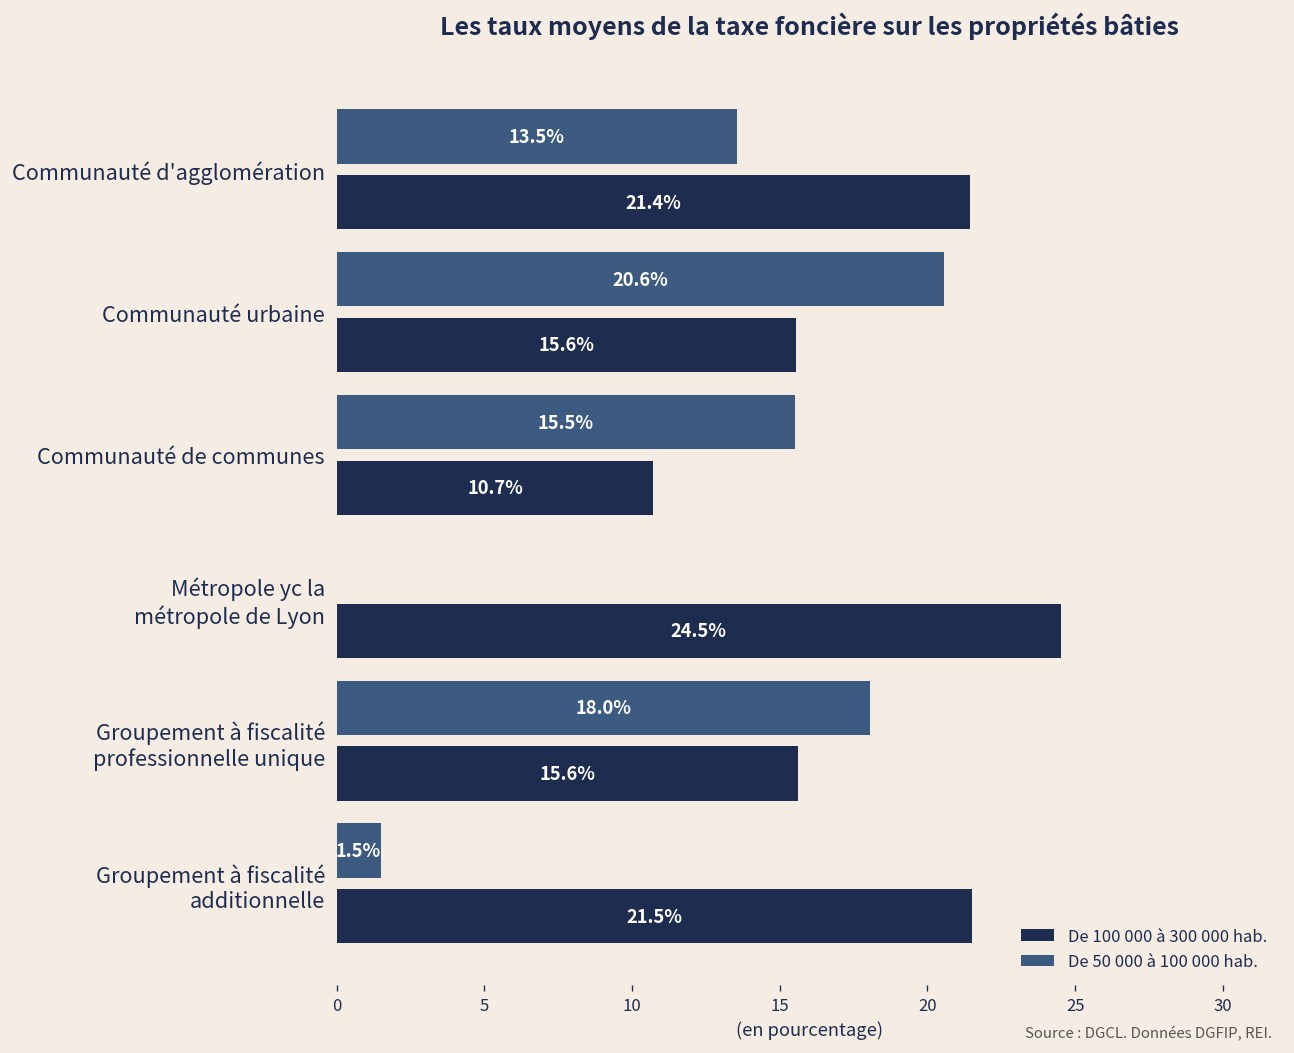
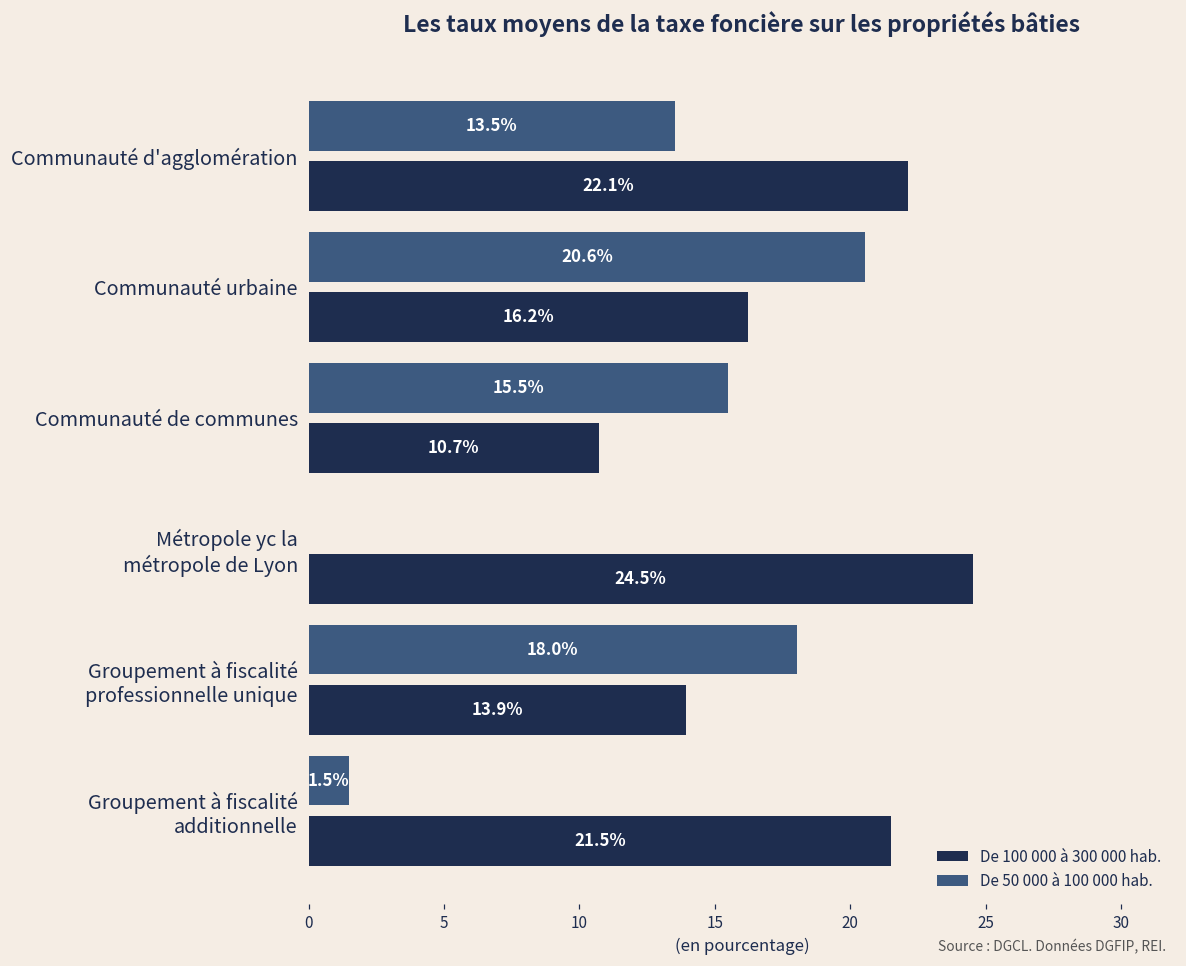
De 100 000 à 300 000 hab., Communauté d'agglomération: 21.4% -> 22.1%
De 100 000 à 300 000 hab., Communauté urbaine: 15.6% -> 16.2%
De 100 000 à 300 000 hab., Groupement à fiscalité professionnelle unique: 15.6% -> 13.9%
